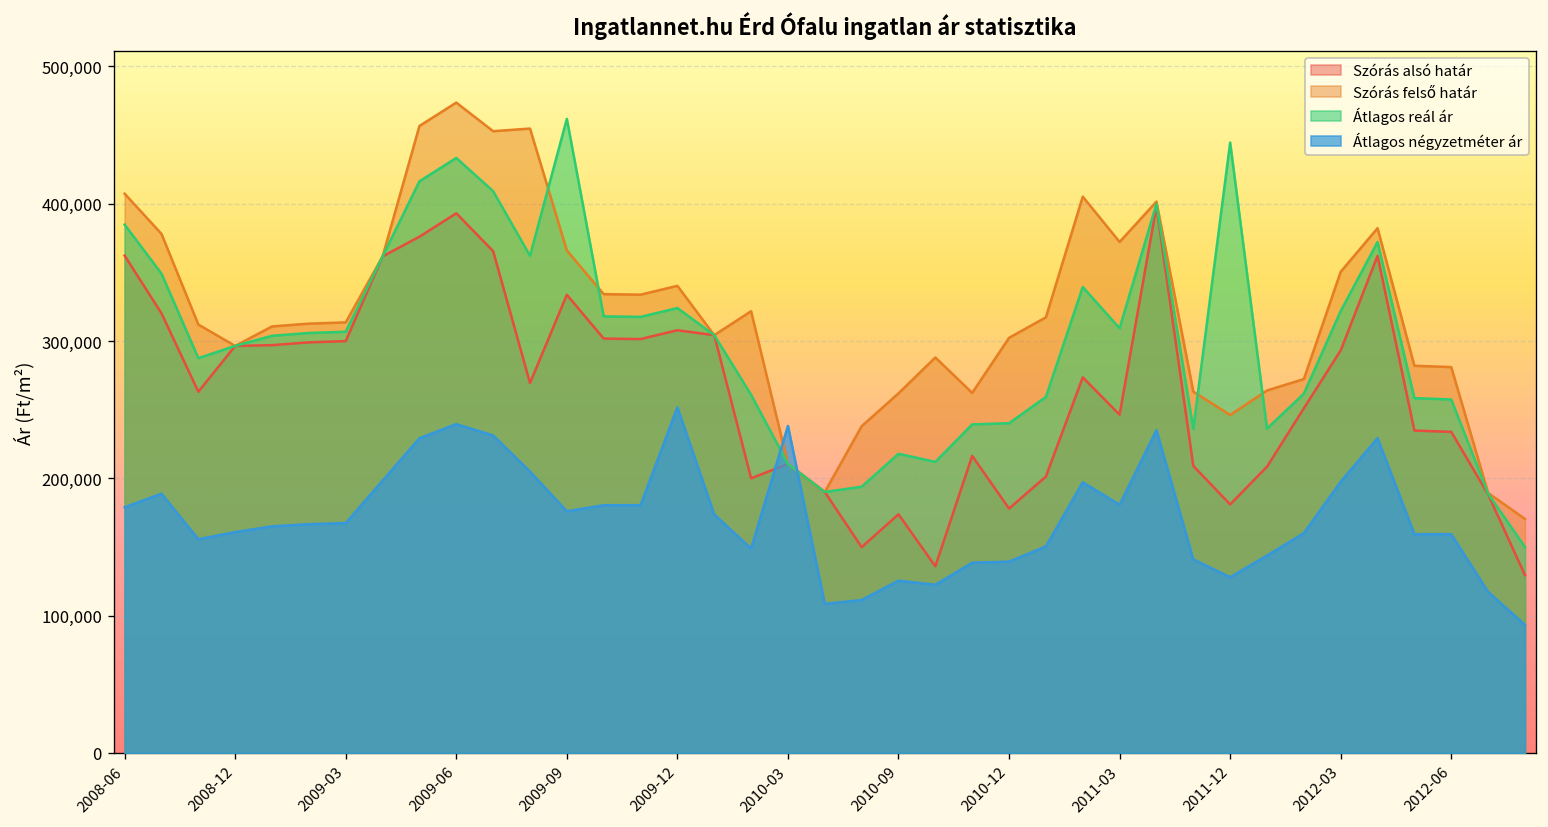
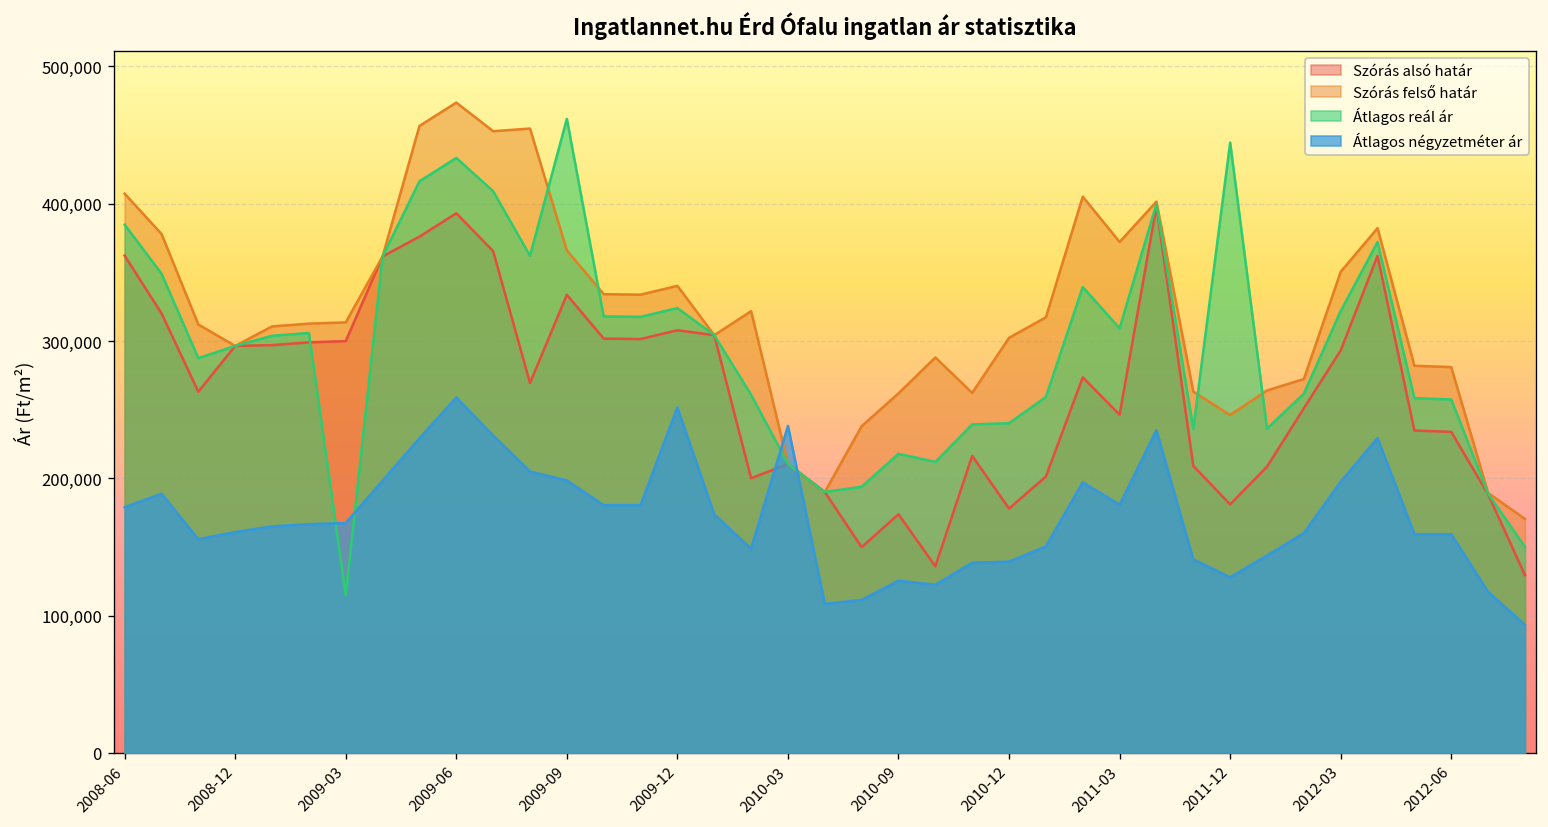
Átlagos reál ár, 2009-03: 307,000 -> 115,000
Átlagos négyzetméter ár, 2009-06: 239,000 -> 259,000
Átlagos négyzetméter ár, 2009-09: 176,000 -> 198,000
